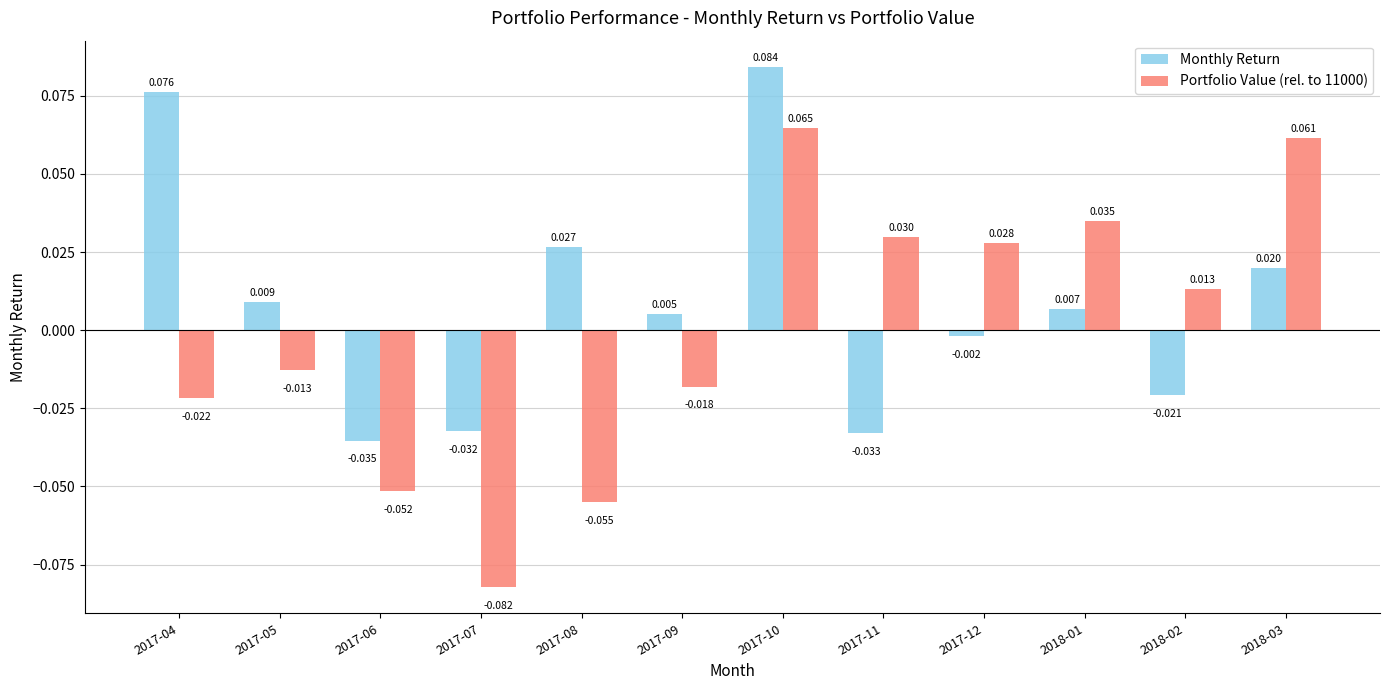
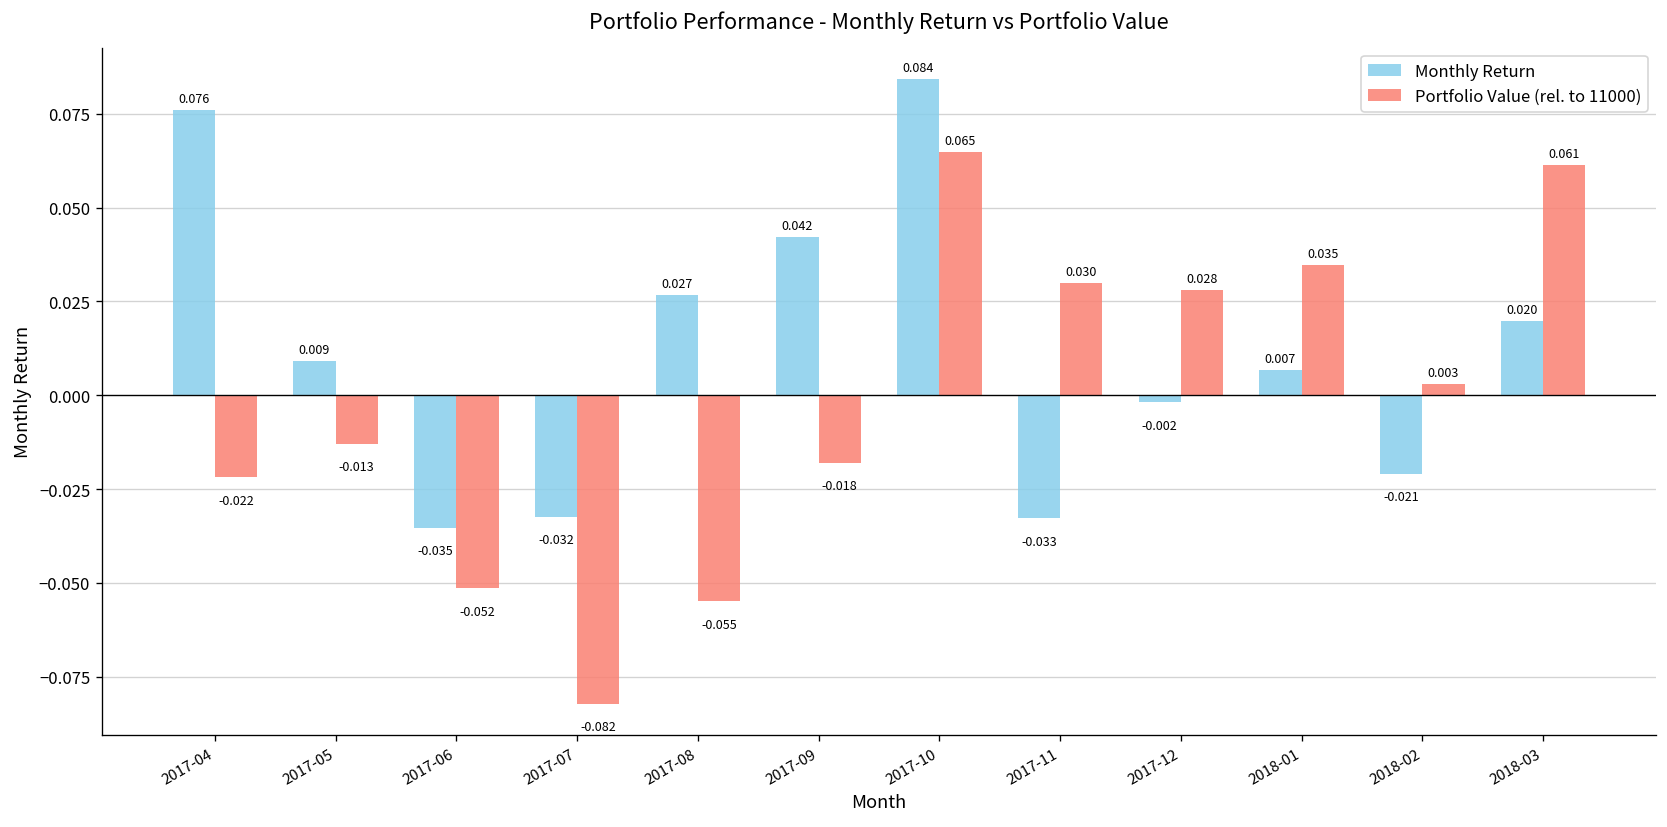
Monthly Return, 2017-09: 0.005 -> 0.042
Portfolio Value (rel. to 11000), 2018-02: 0.013 -> 0.003
